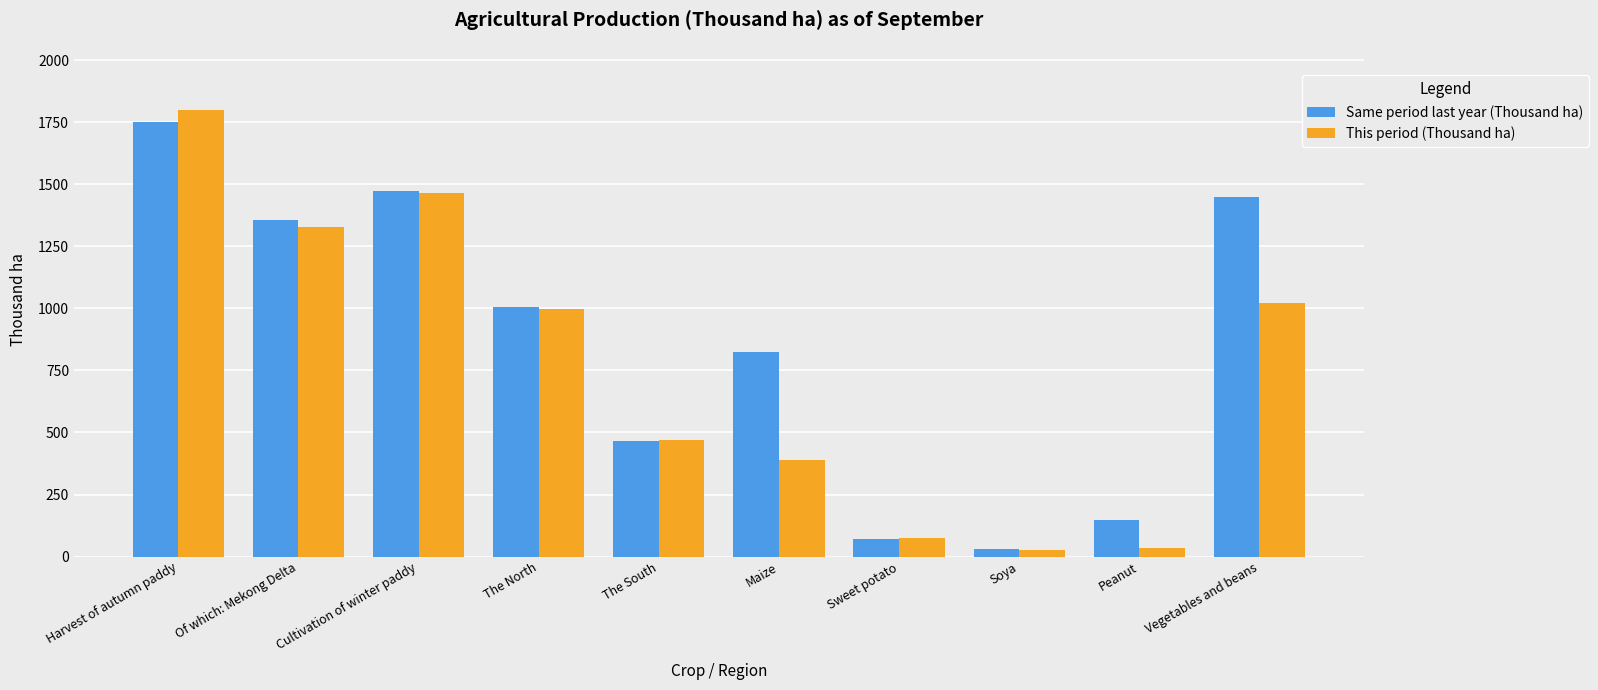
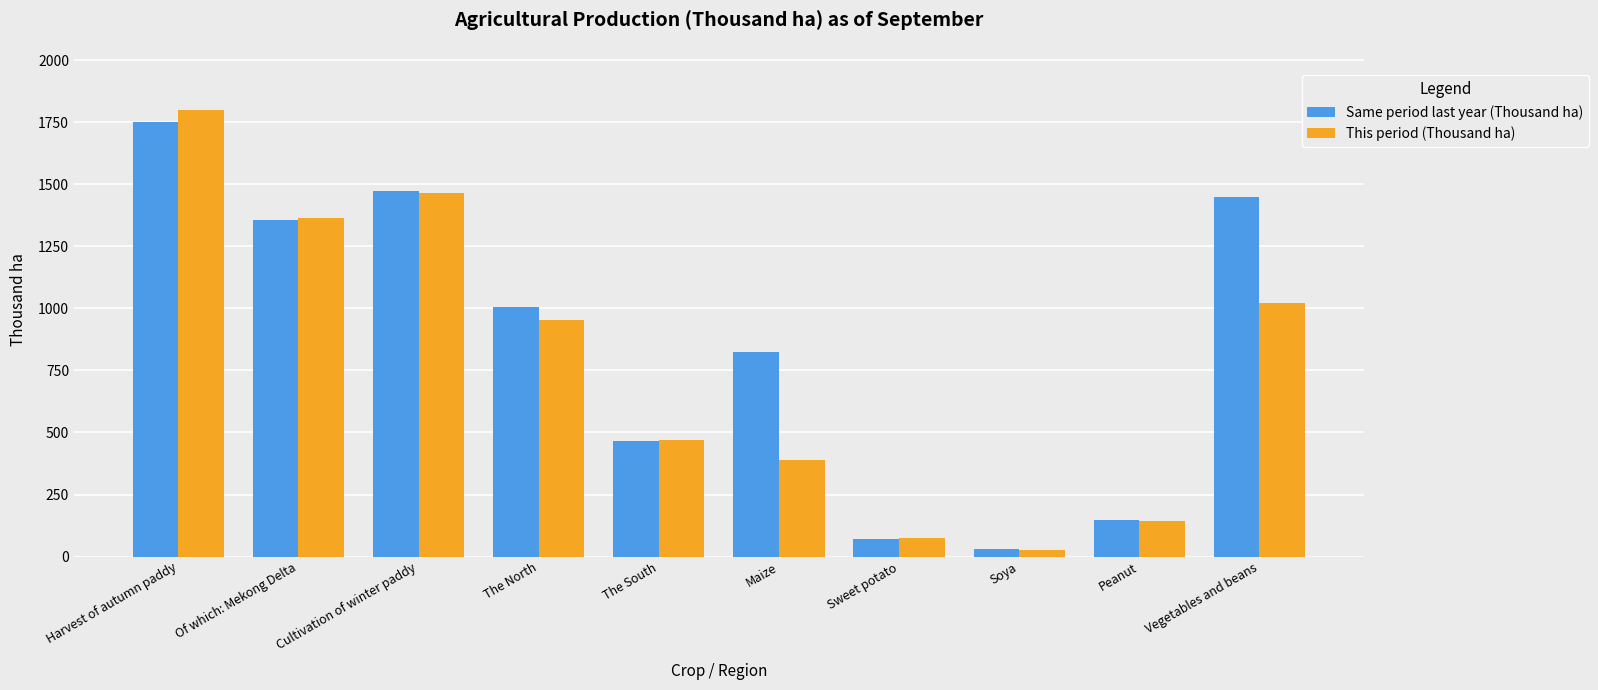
This period (Thousand ha), Of which: Mekong Delta: 1330 -> 1360
This period (Thousand ha), The North: 1000 -> 950
This period (Thousand ha), Peanut: 30 -> 140
